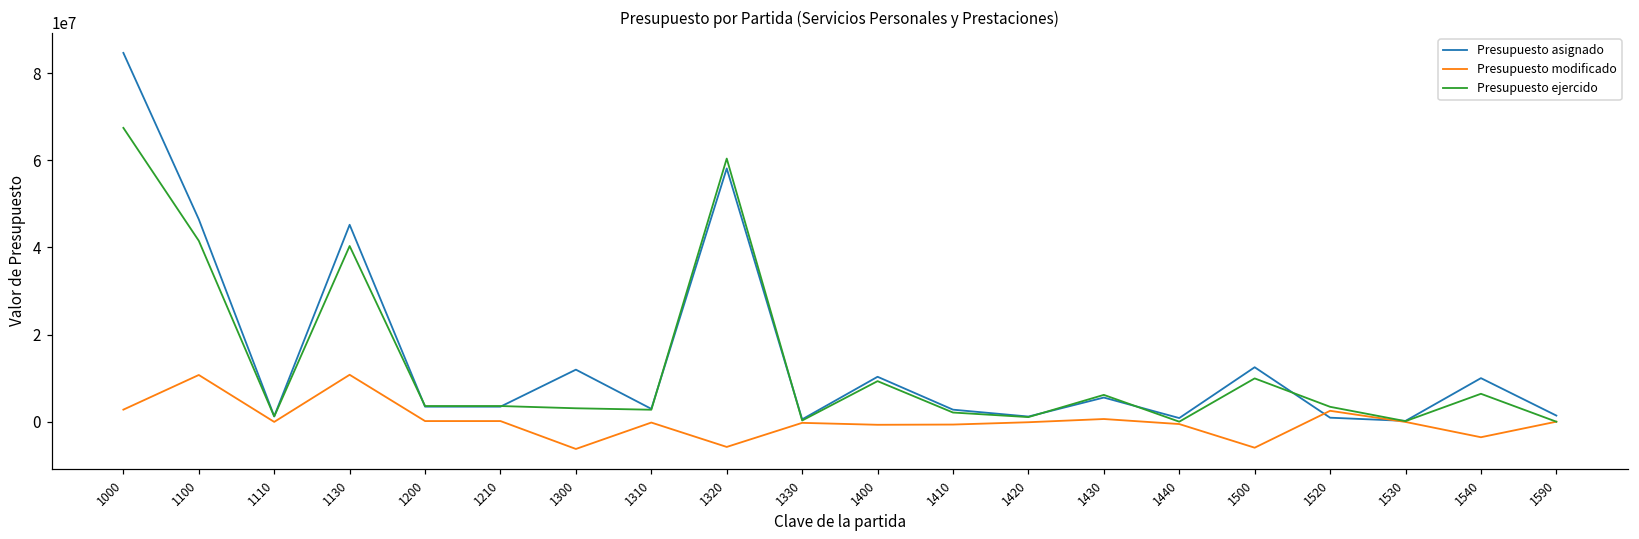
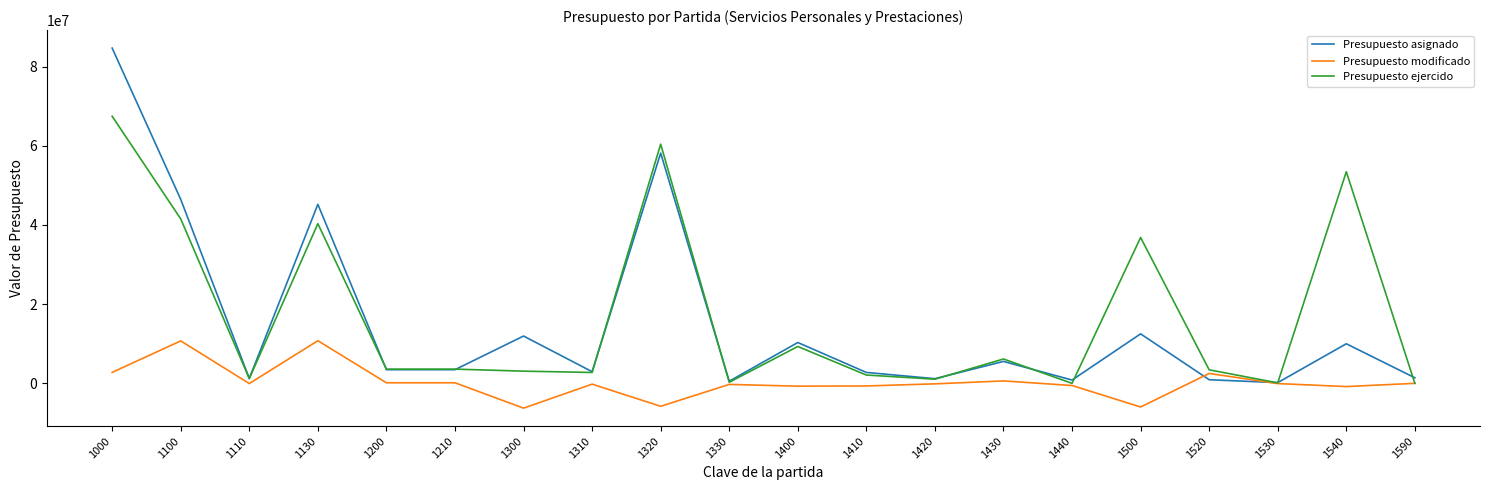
Presupuesto ejercido, 1500: 10000000 -> 37000000
Presupuesto modificado, 1540: -4000000 -> -1000000
Presupuesto ejercido, 1540: 6000000 -> 53000000
